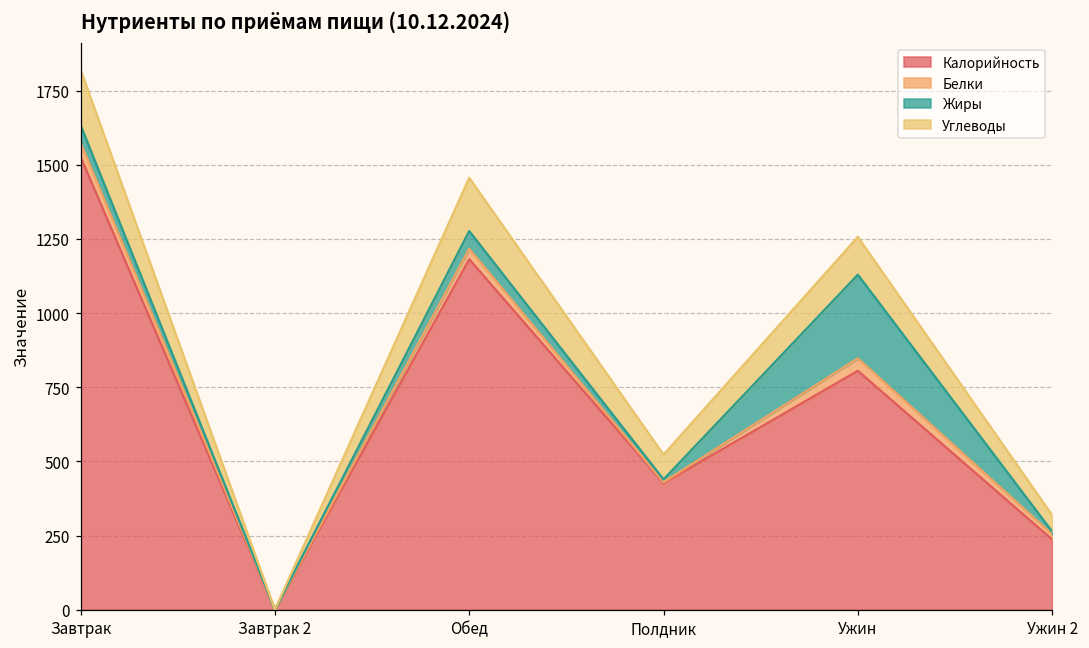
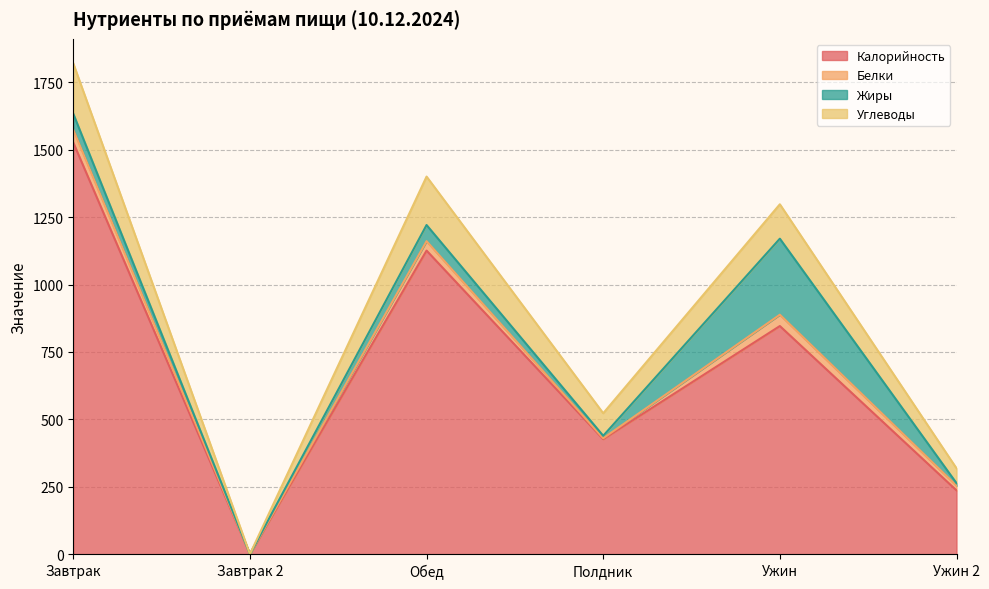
Калорийность, Обед: 1180 -> 1130
Калорийность, Ужин: 810 -> 850
